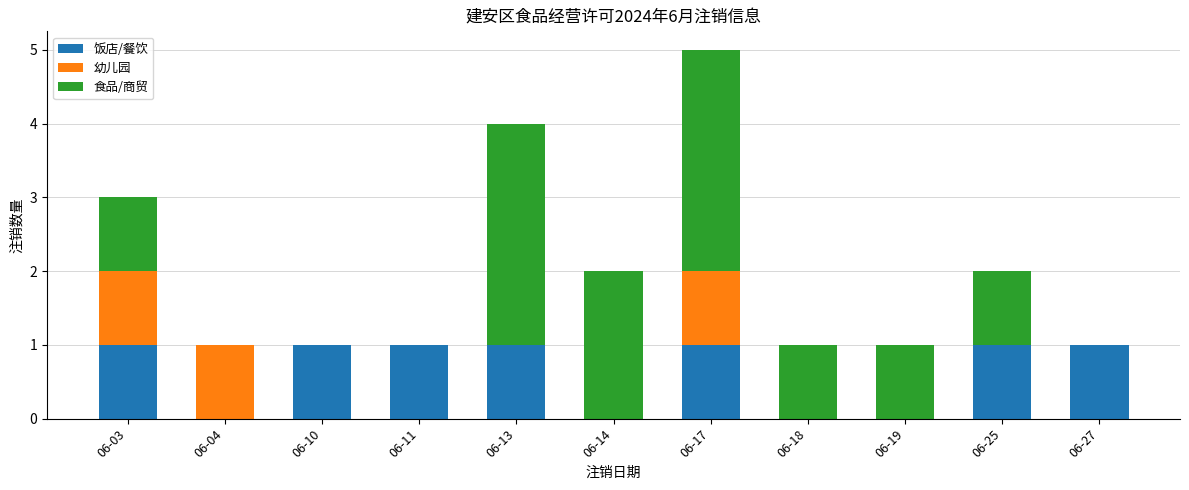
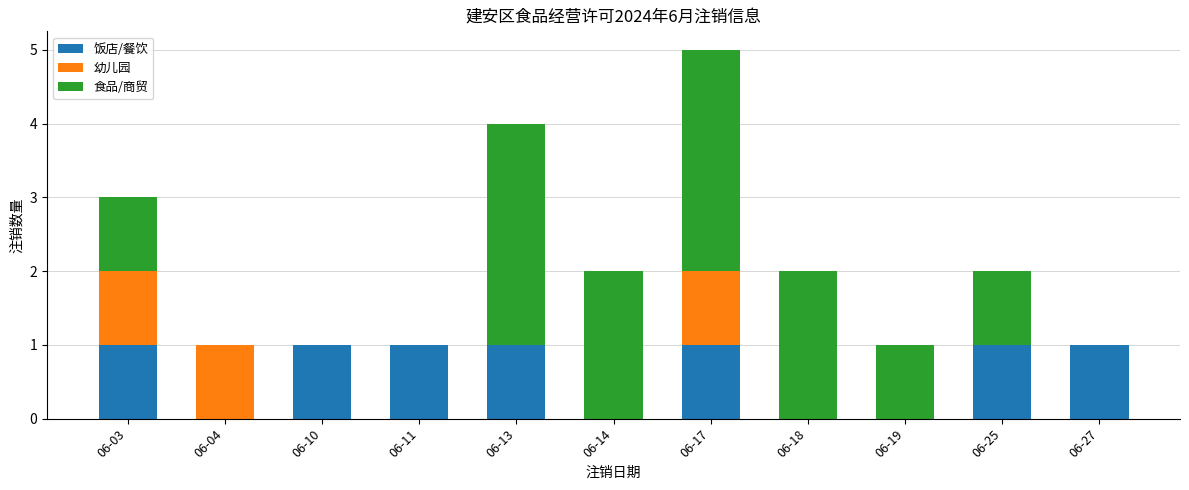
食品/商贸, 06-18: 1 -> 2
